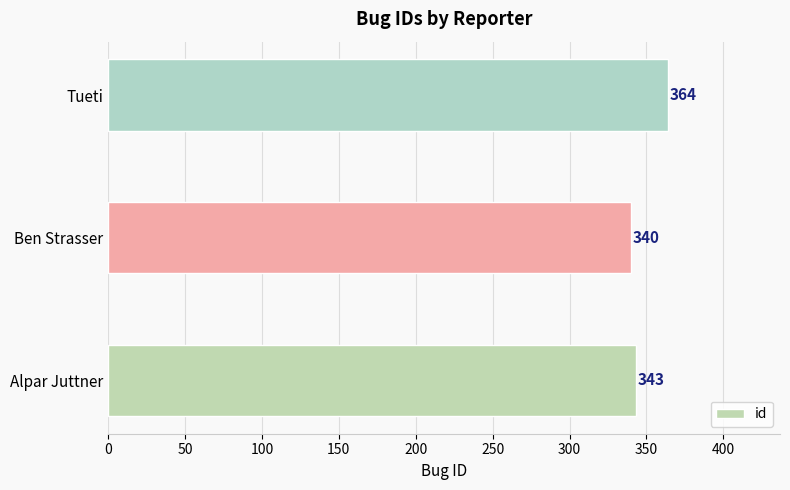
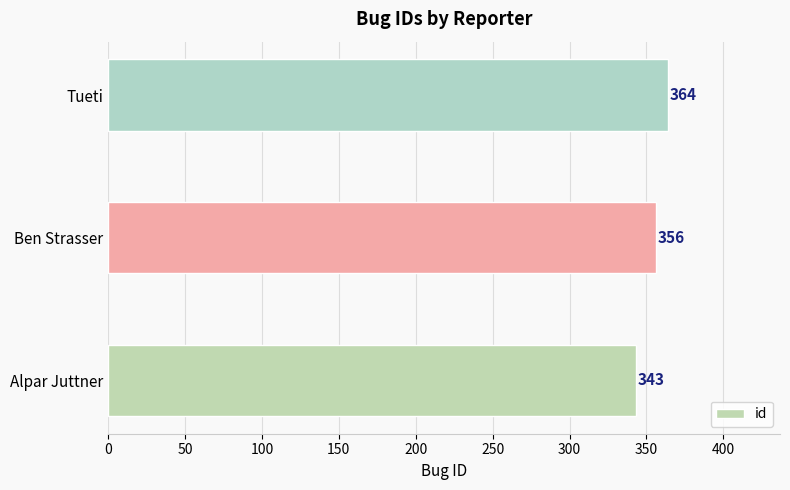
Ben Strasser: 340 -> 356
